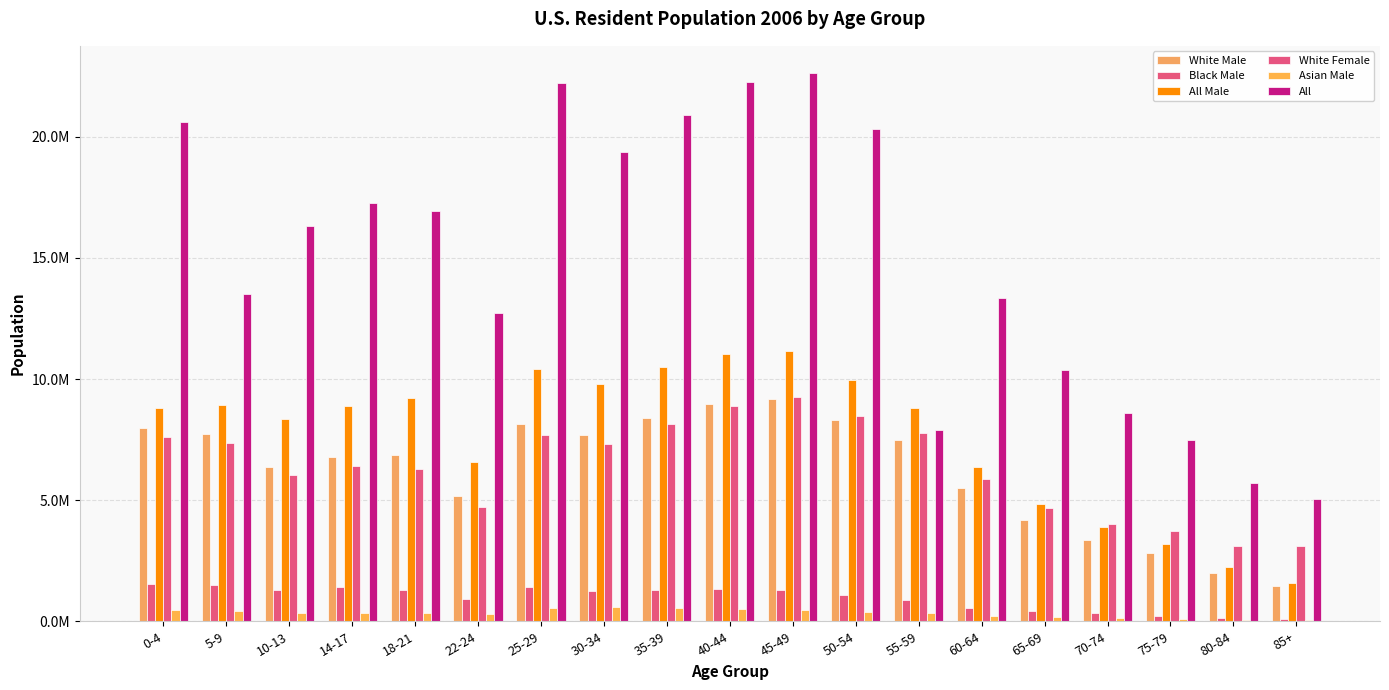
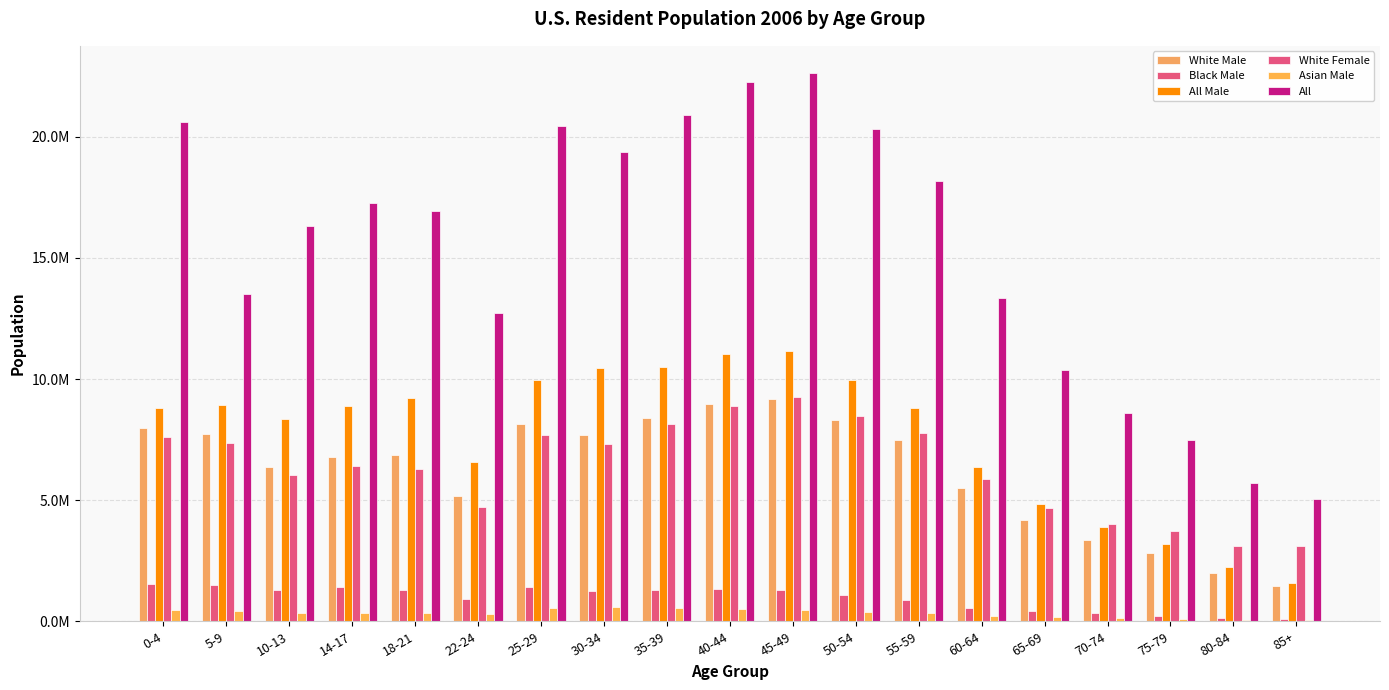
All Male, 25-29: 10400000 -> 10000000
All, 25-29: 22200000 -> 20500000
All Male, 30-34: 9800000 -> 10400000
All, 55-59: 7900000 -> 18200000
